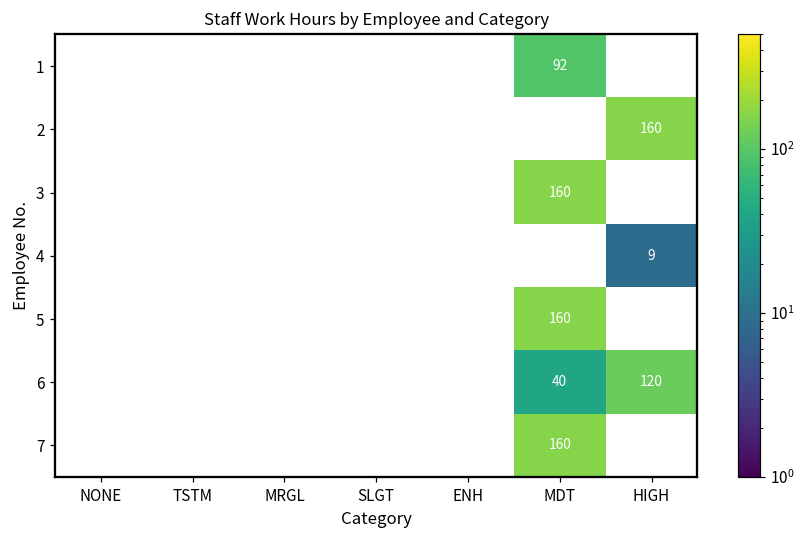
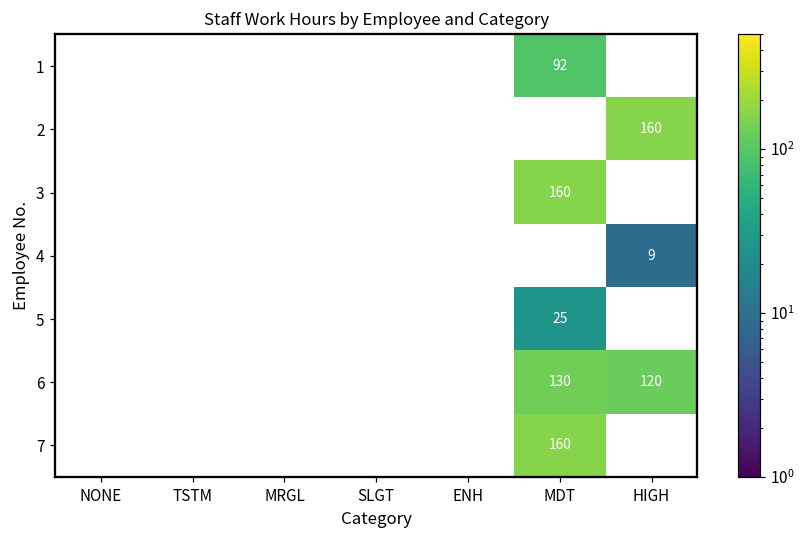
5, MDT: 160 -> 25
6, MDT: 40 -> 130
